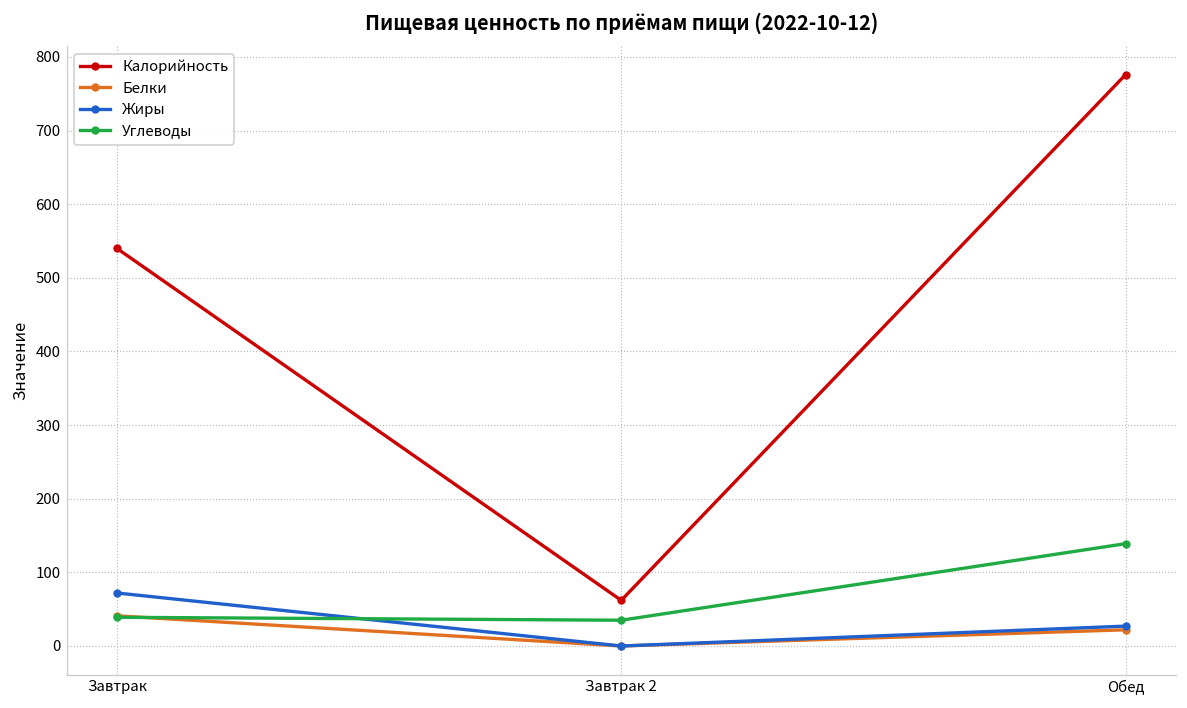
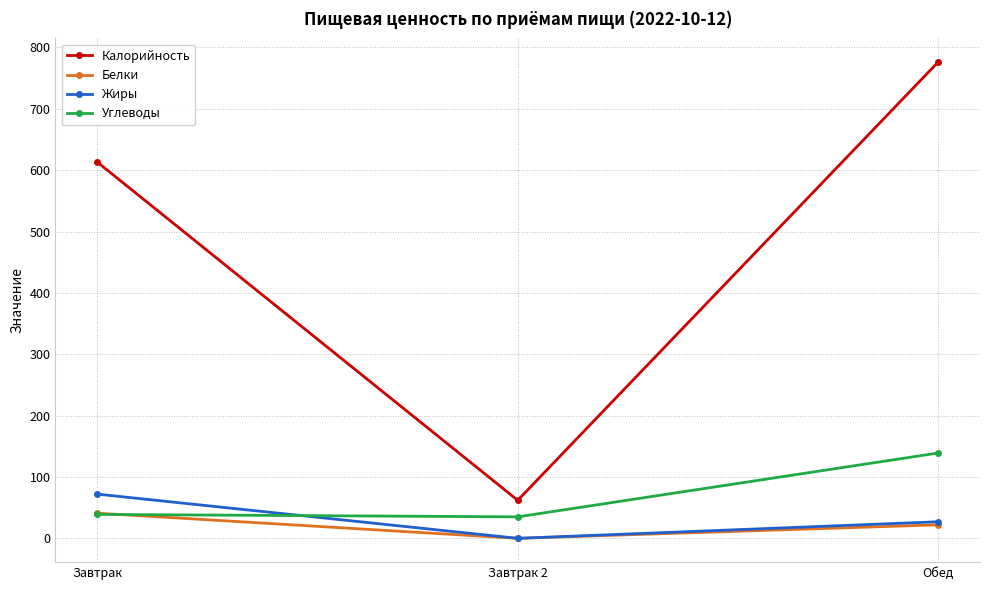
Калорийность, Завтрак: 540 -> 610
